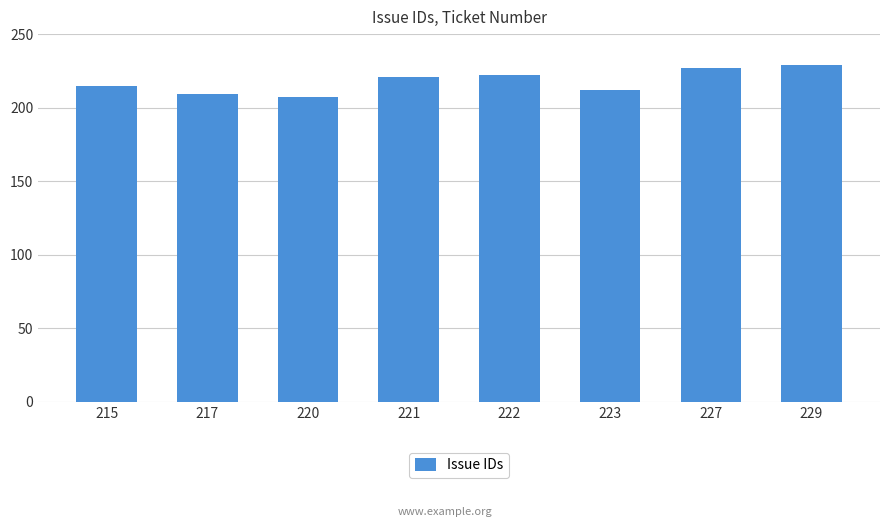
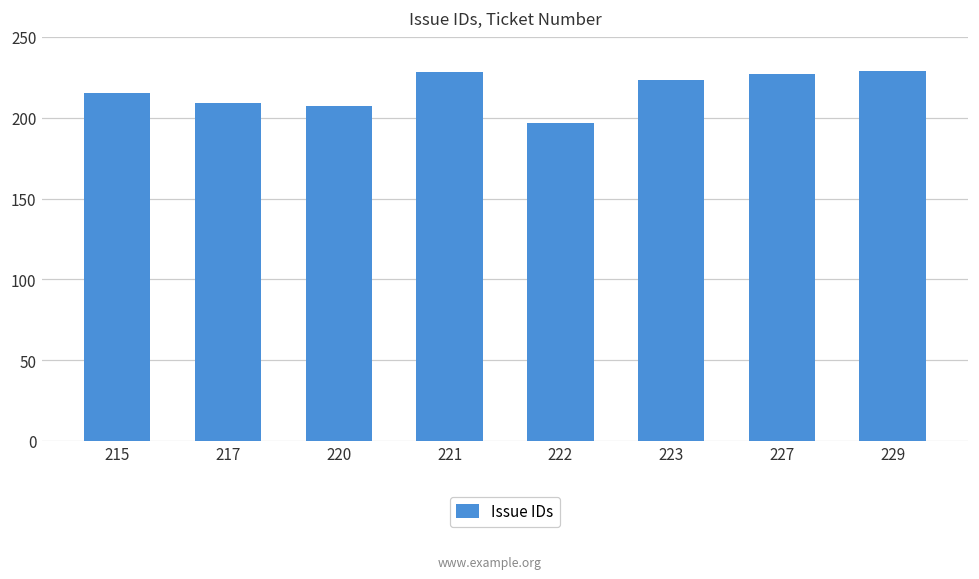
221: 221 -> 228
222: 222 -> 197
223: 212 -> 223
